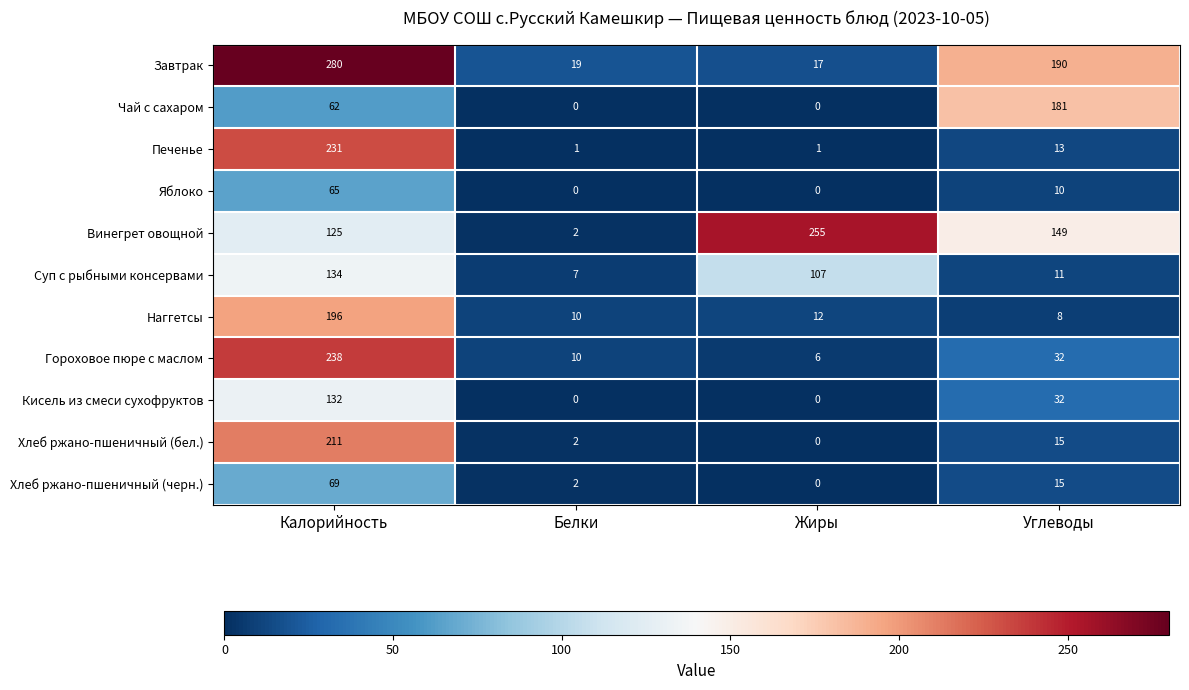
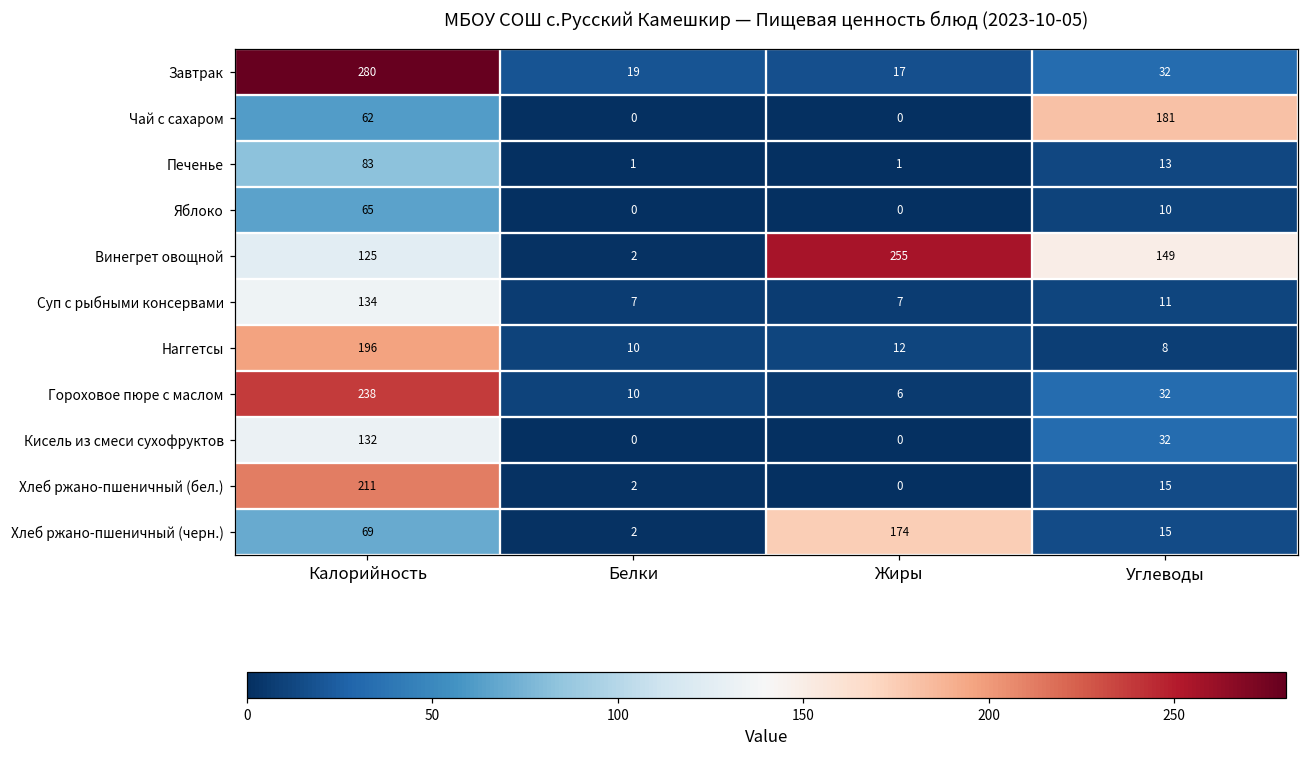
Завтрак, Углеводы: 190 -> 32
Печенье, Калорийность: 231 -> 83
Суп с рыбными консервами, Жиры: 107 -> 7
Хлеб ржано-пшеничный (черн.), Жиры: 0 -> 174
